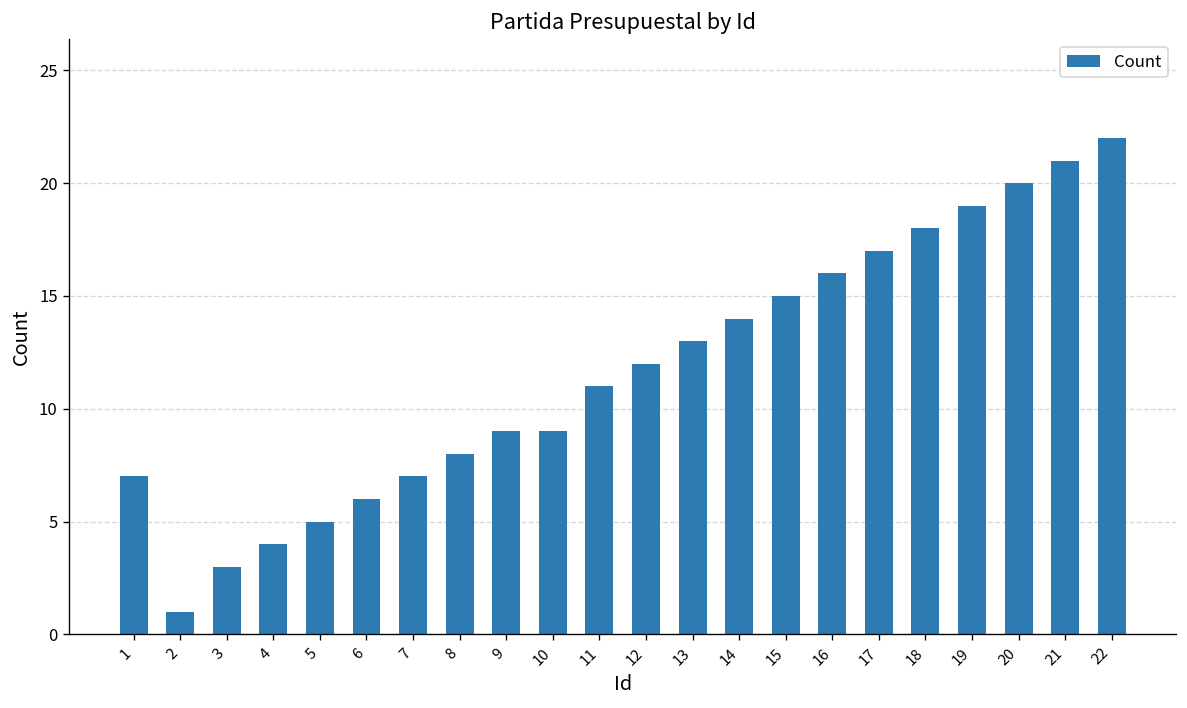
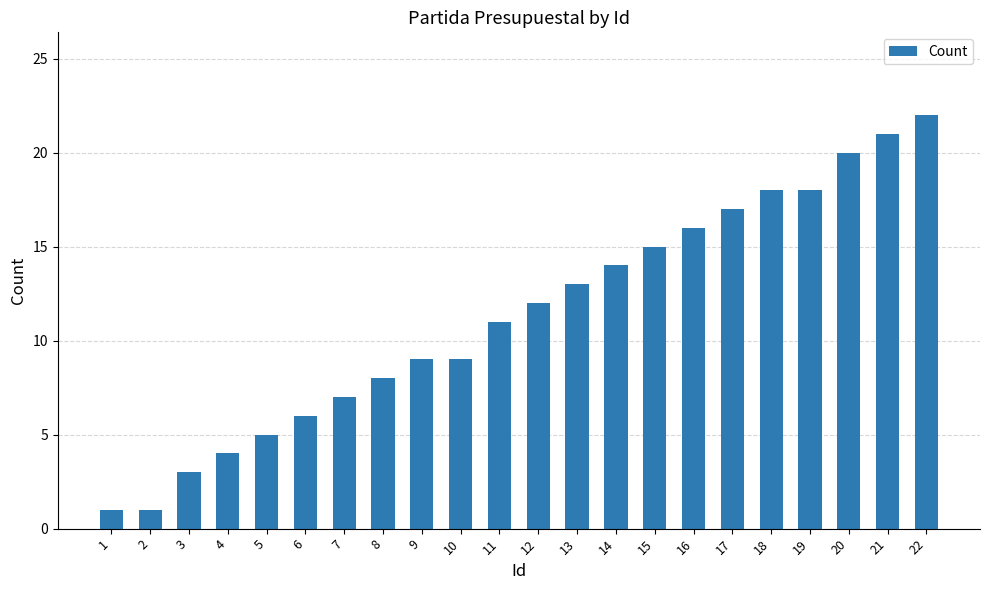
1: 7 -> 1
19: 19 -> 18
